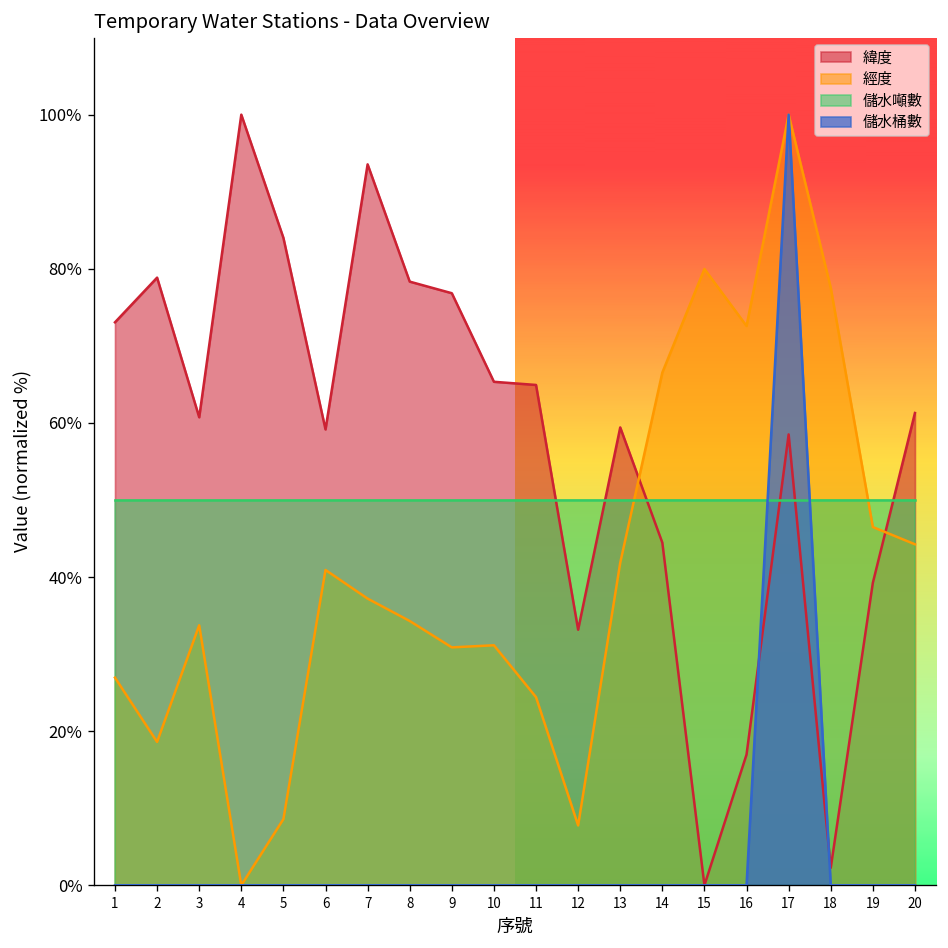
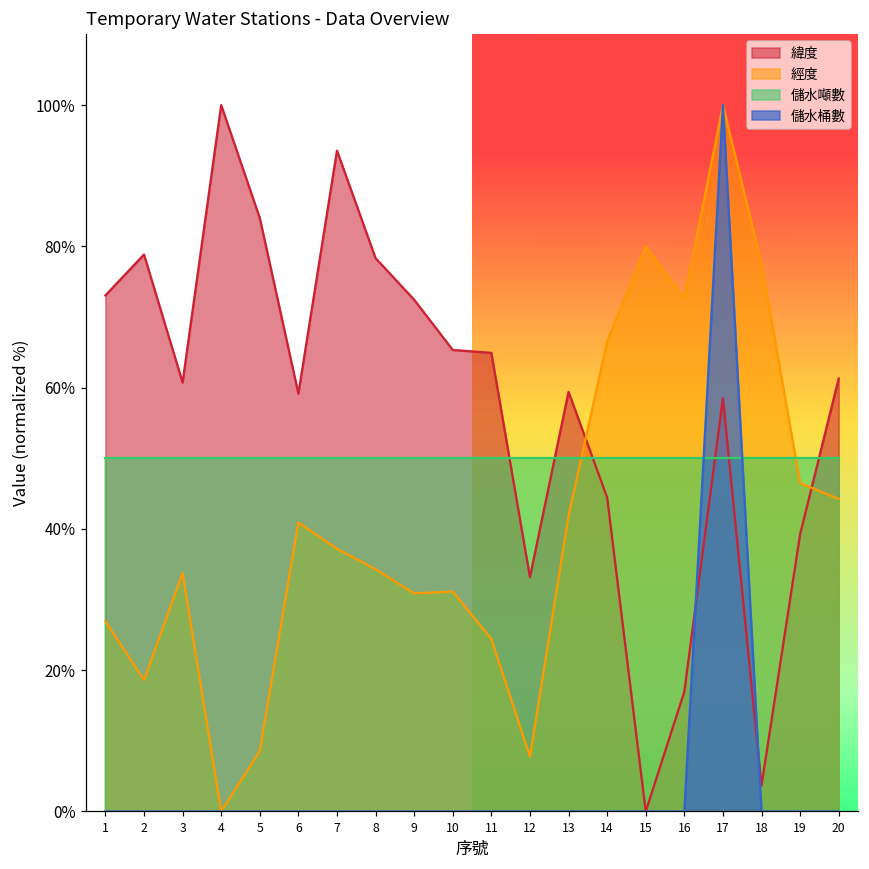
緯度, 9: 77% -> 72%
緯度, 18: 2% -> 4%
